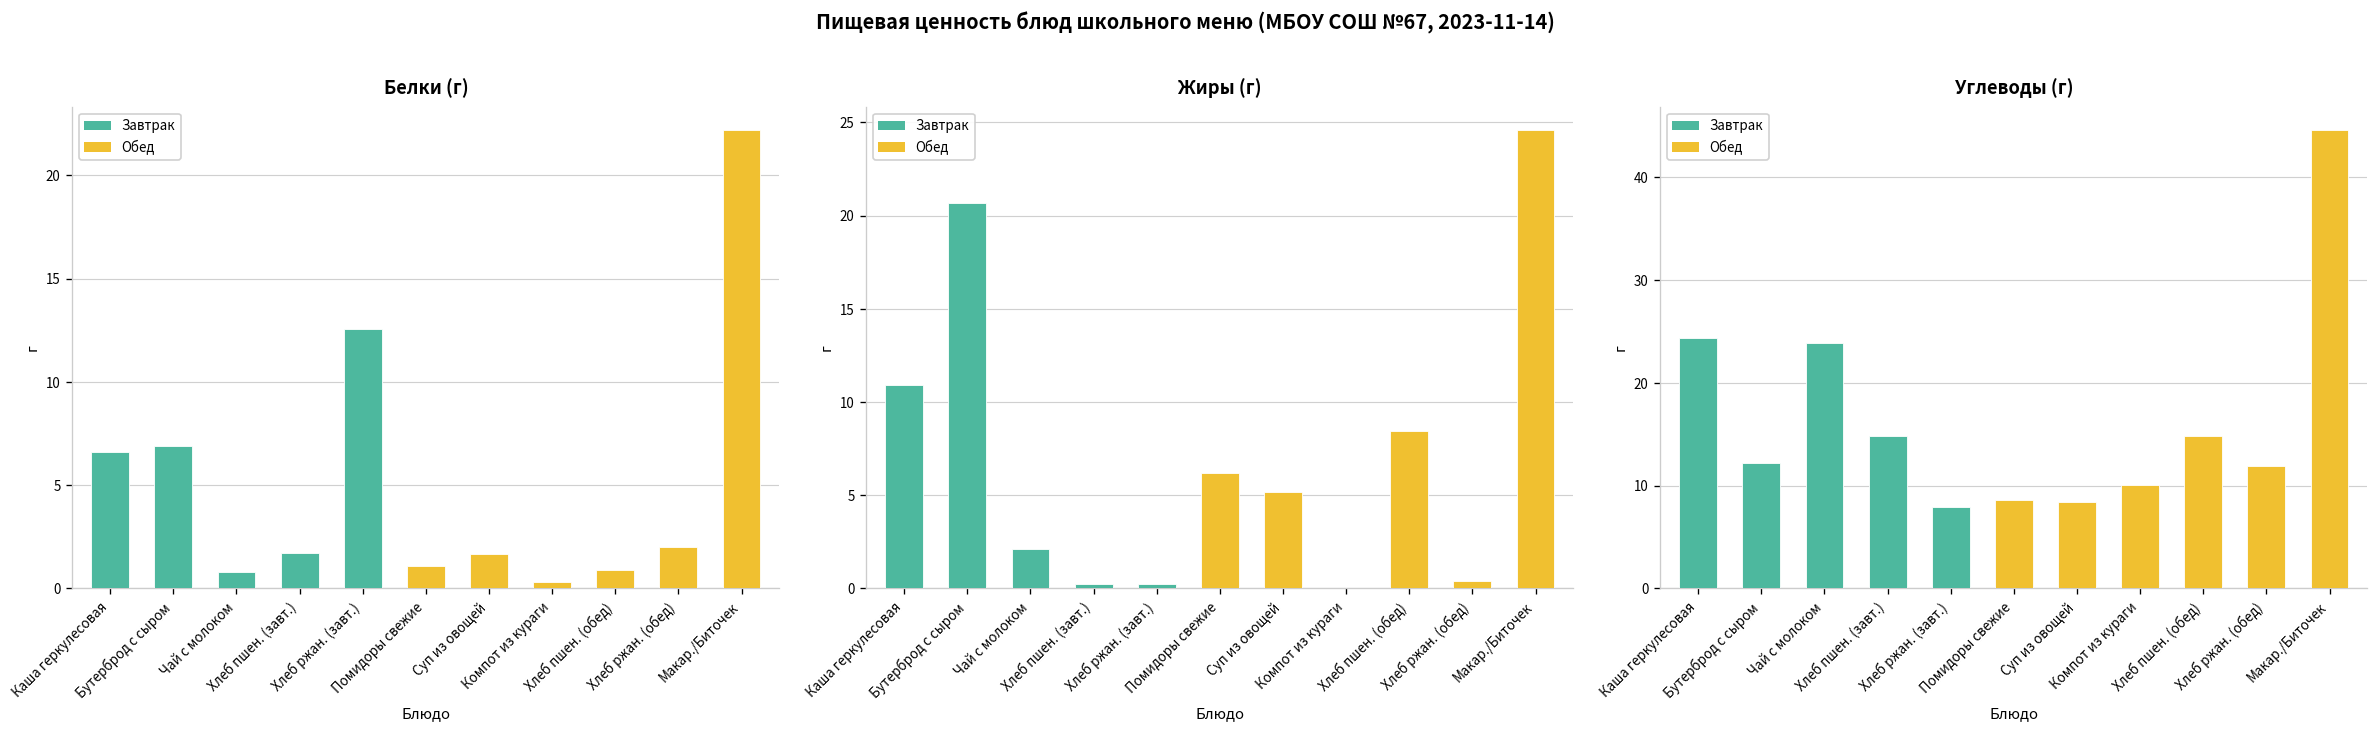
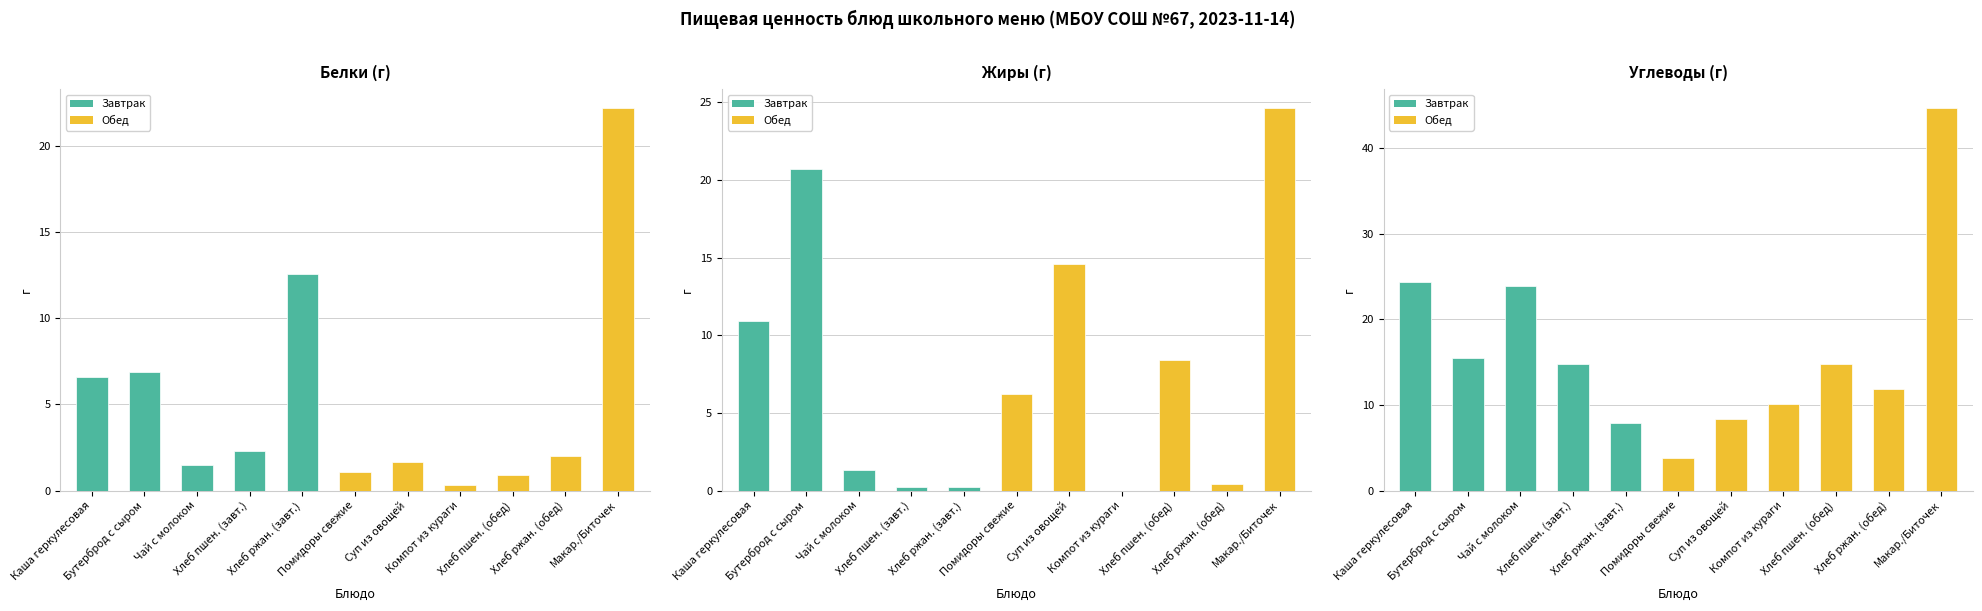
Белки (г), Чай с молоком: 0.8 -> 1.5
Белки (г), Хлеб пшен. (завт.): 1.7 -> 2.3
Жиры (г), Чай с молоком: 2.1 -> 1.3
Жиры (г), Суп из овощей: 5.2 -> 14.6
Углеводы (г), Бутерброд с сыром: 12 -> 16
Углеводы (г), Помидоры свежие: 9 -> 4
